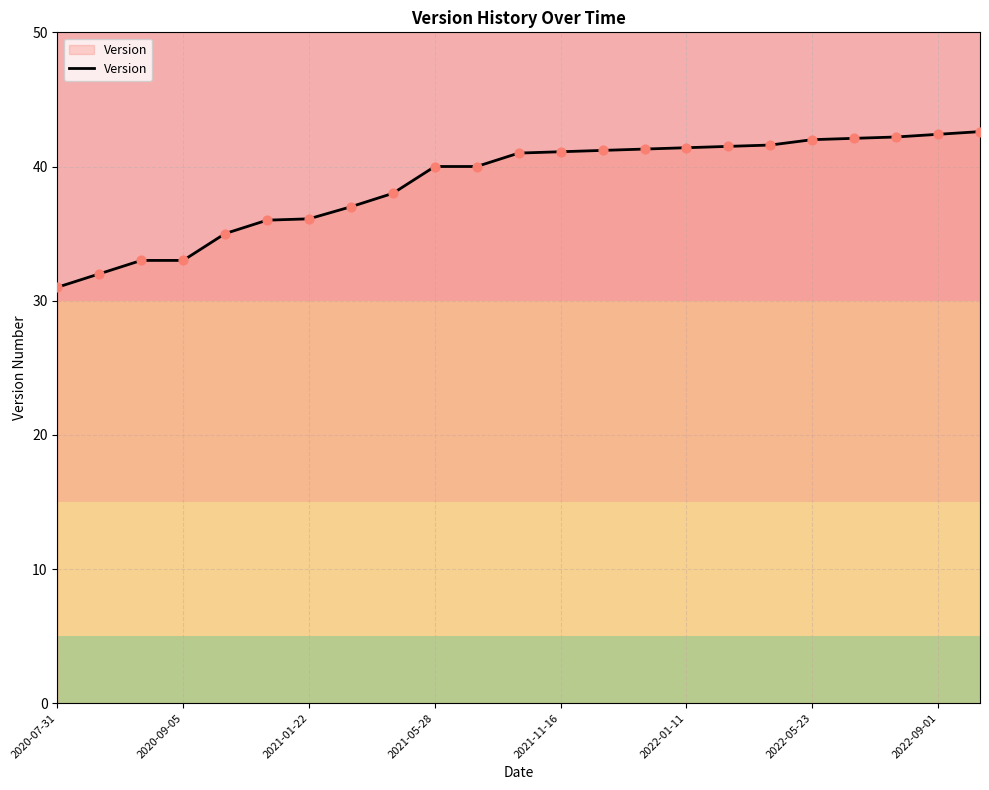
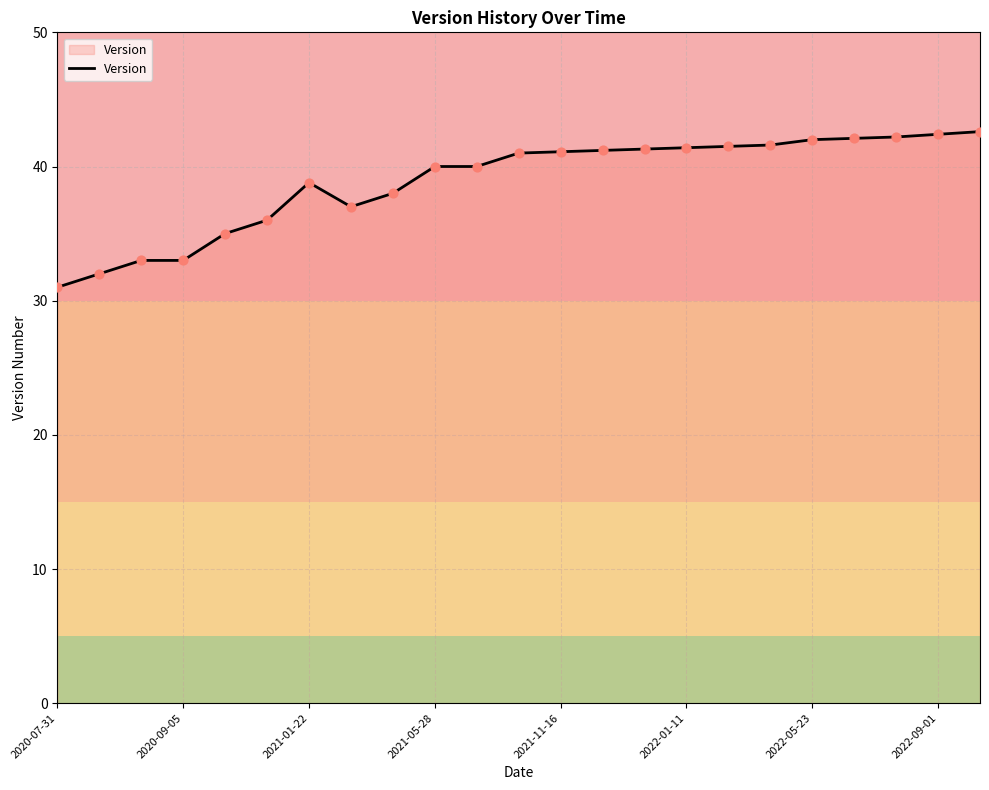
2021-01-22: 36.1 -> 38.8
